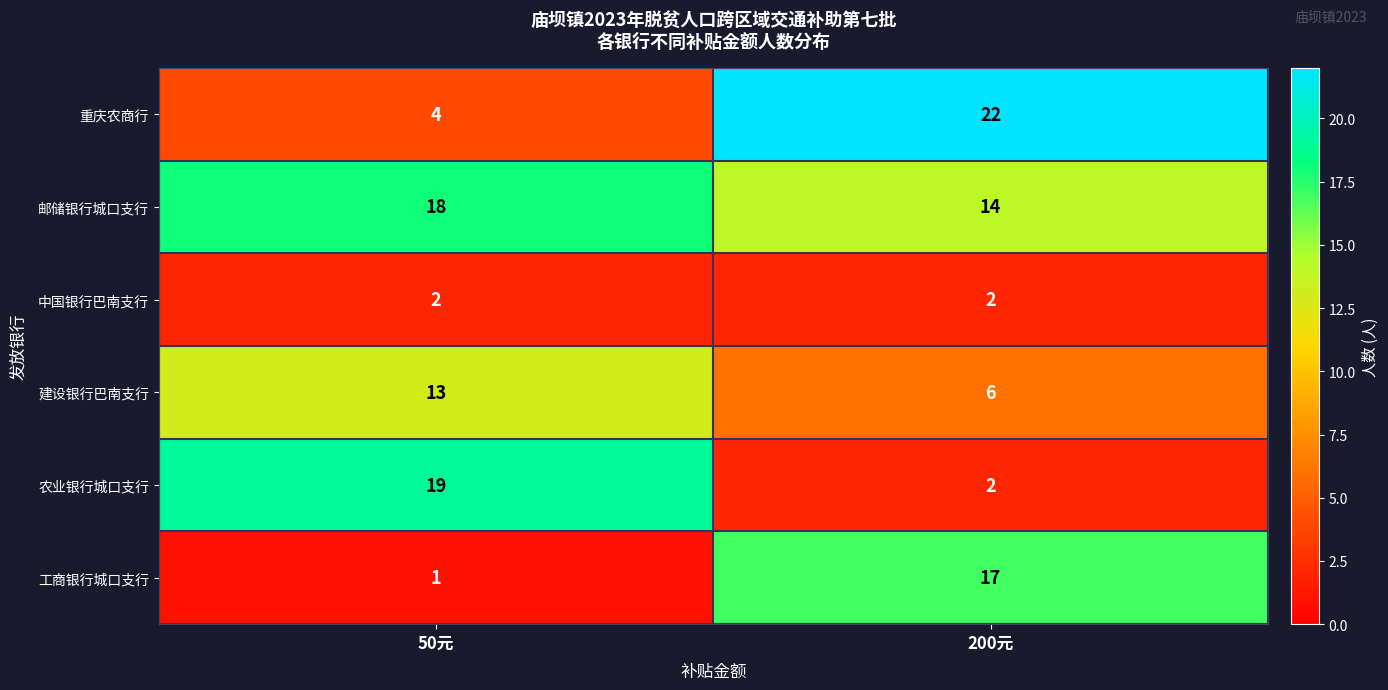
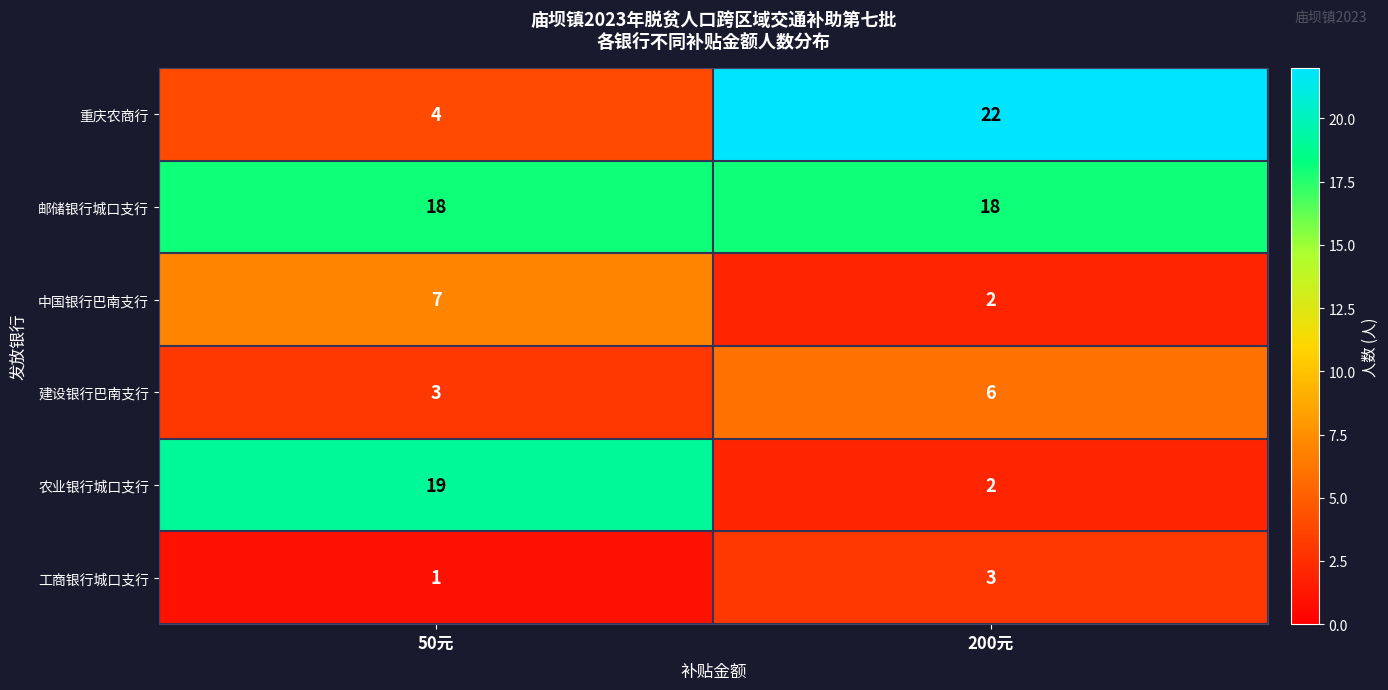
邮储银行城口支行, 200元: 14 -> 18
中国银行巴南支行, 50元: 2 -> 7
建设银行巴南支行, 50元: 13 -> 3
工商银行城口支行, 200元: 17 -> 3
